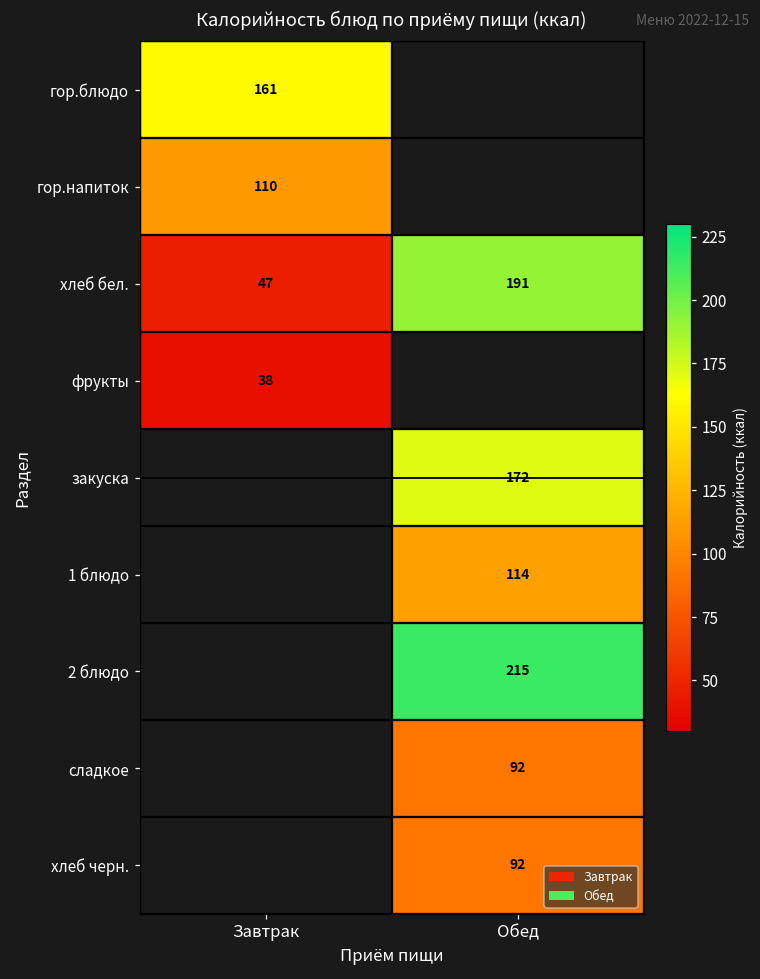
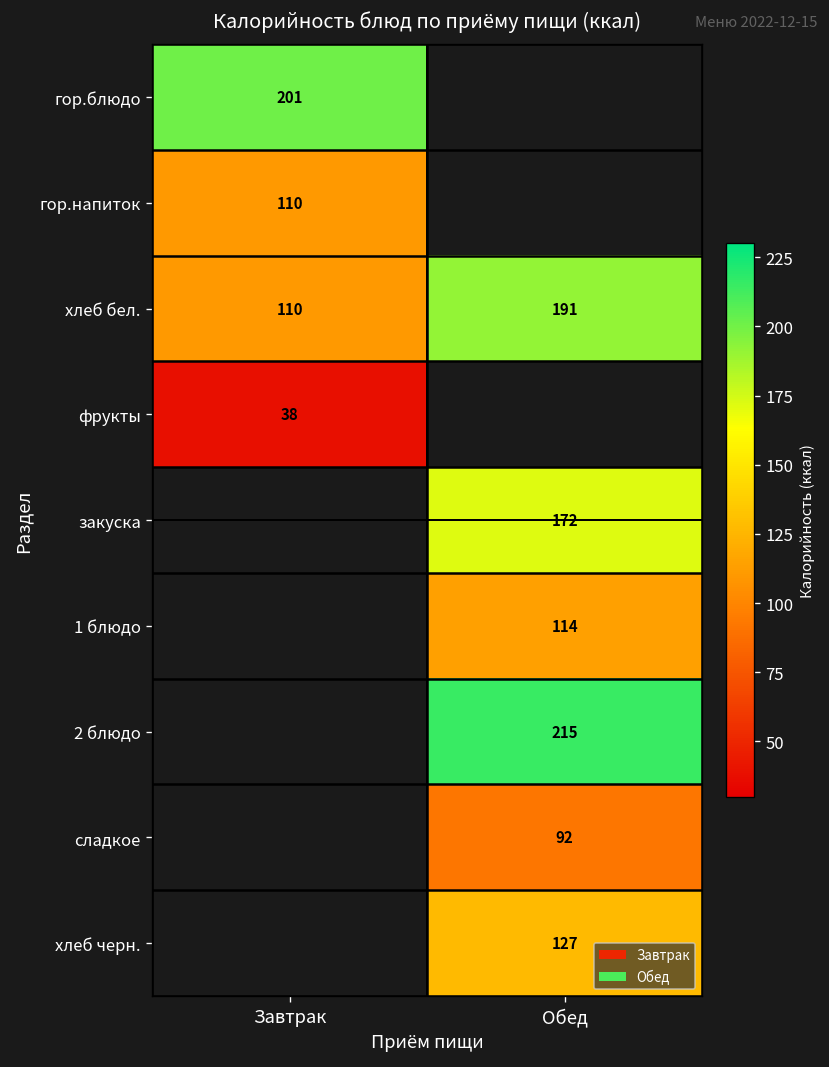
гор.блюдо, Завтрак: 161 -> 201
хлеб бел., Завтрак: 47 -> 110
хлеб черн., Обед: 92 -> 127
